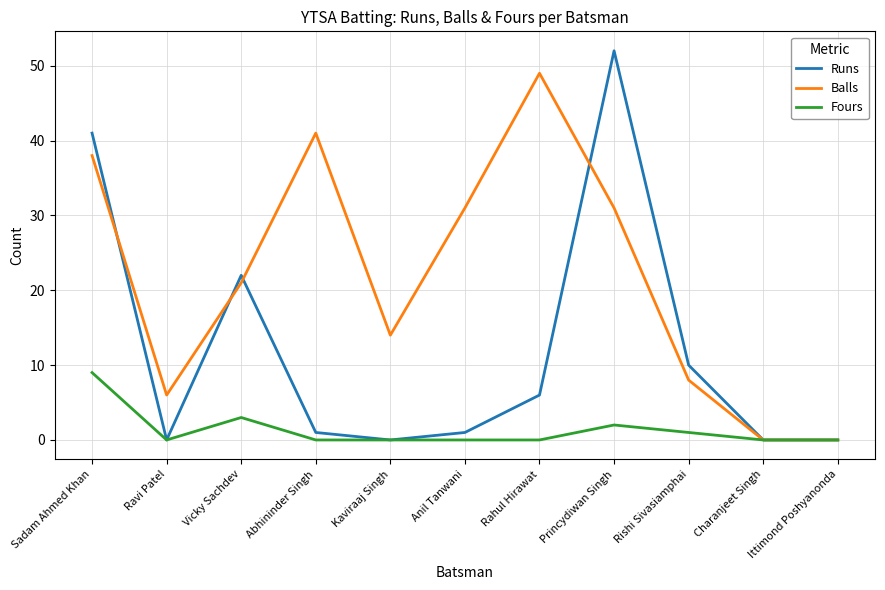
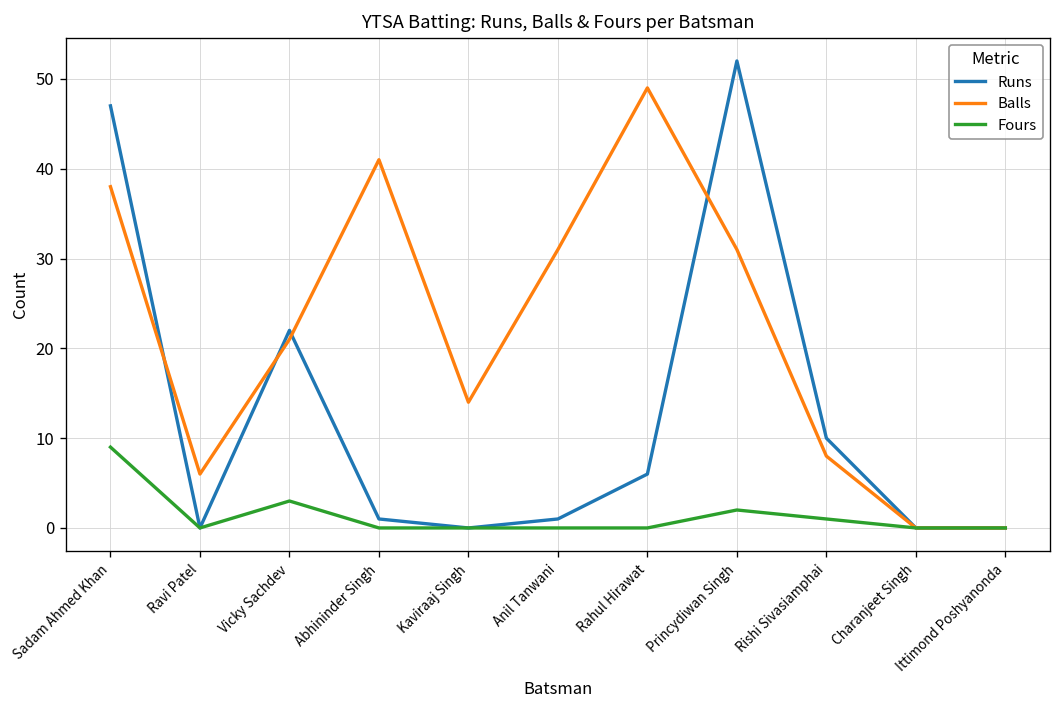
Runs, Sadam Ahmed Khan: 41 -> 47
